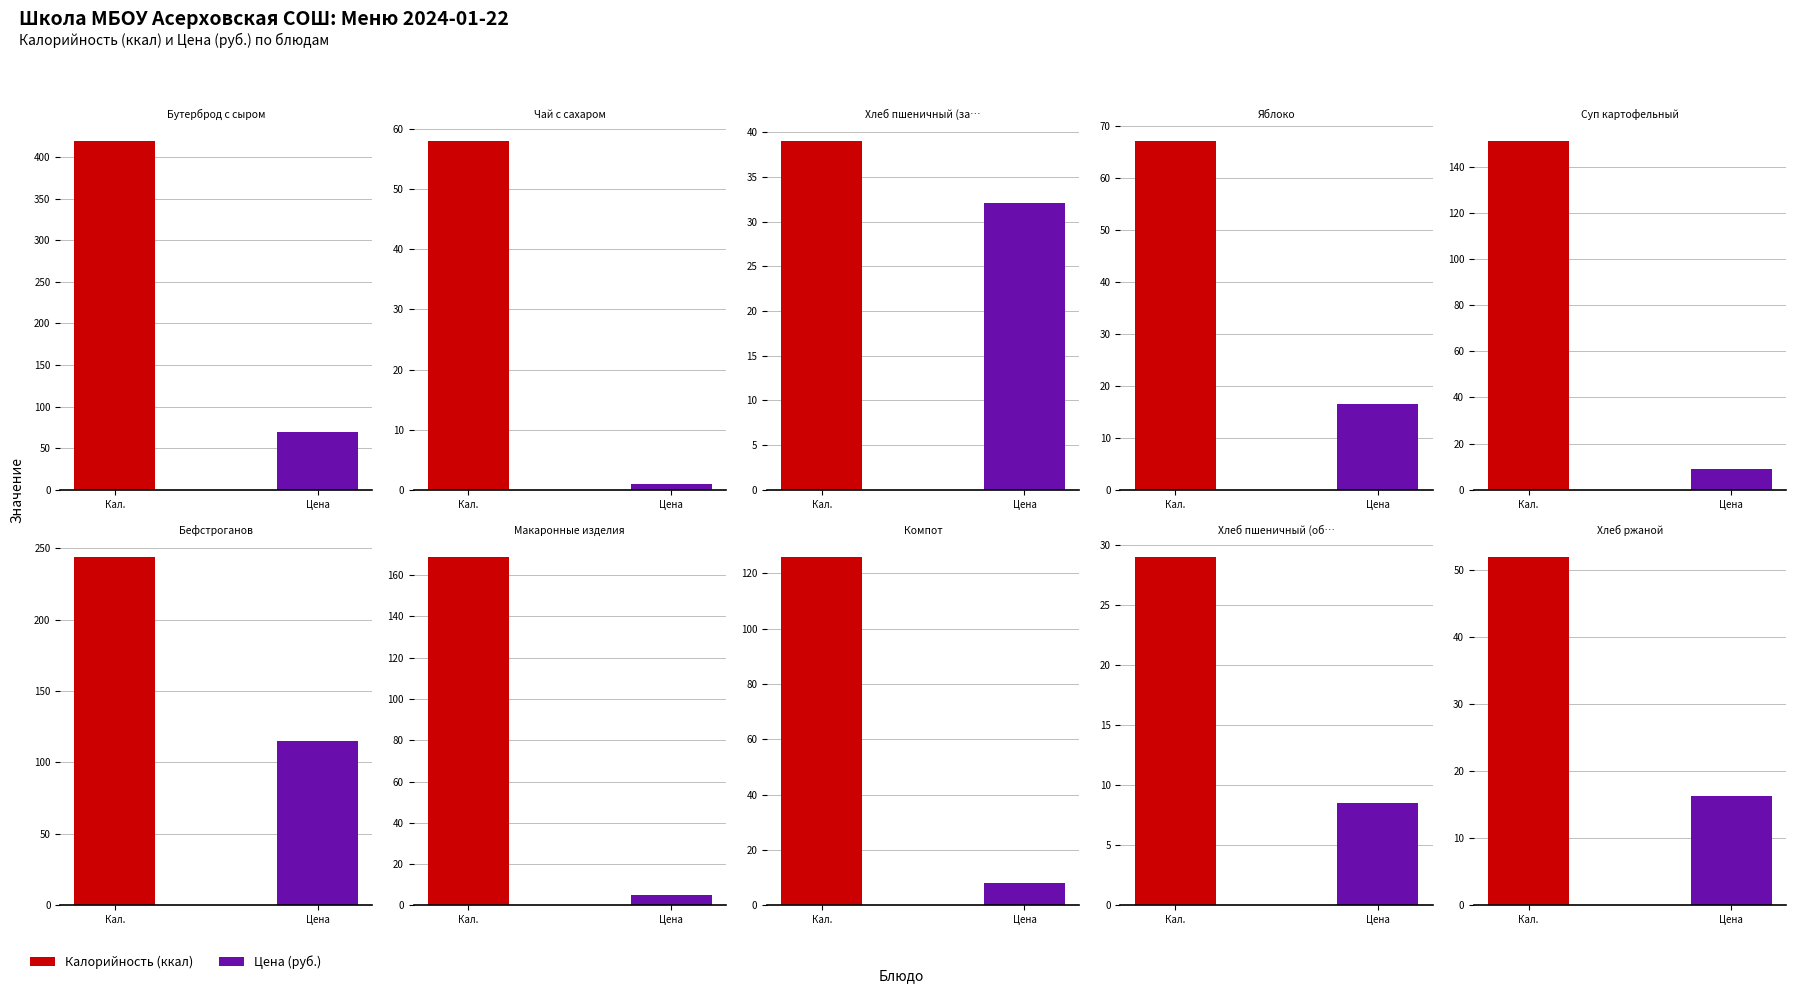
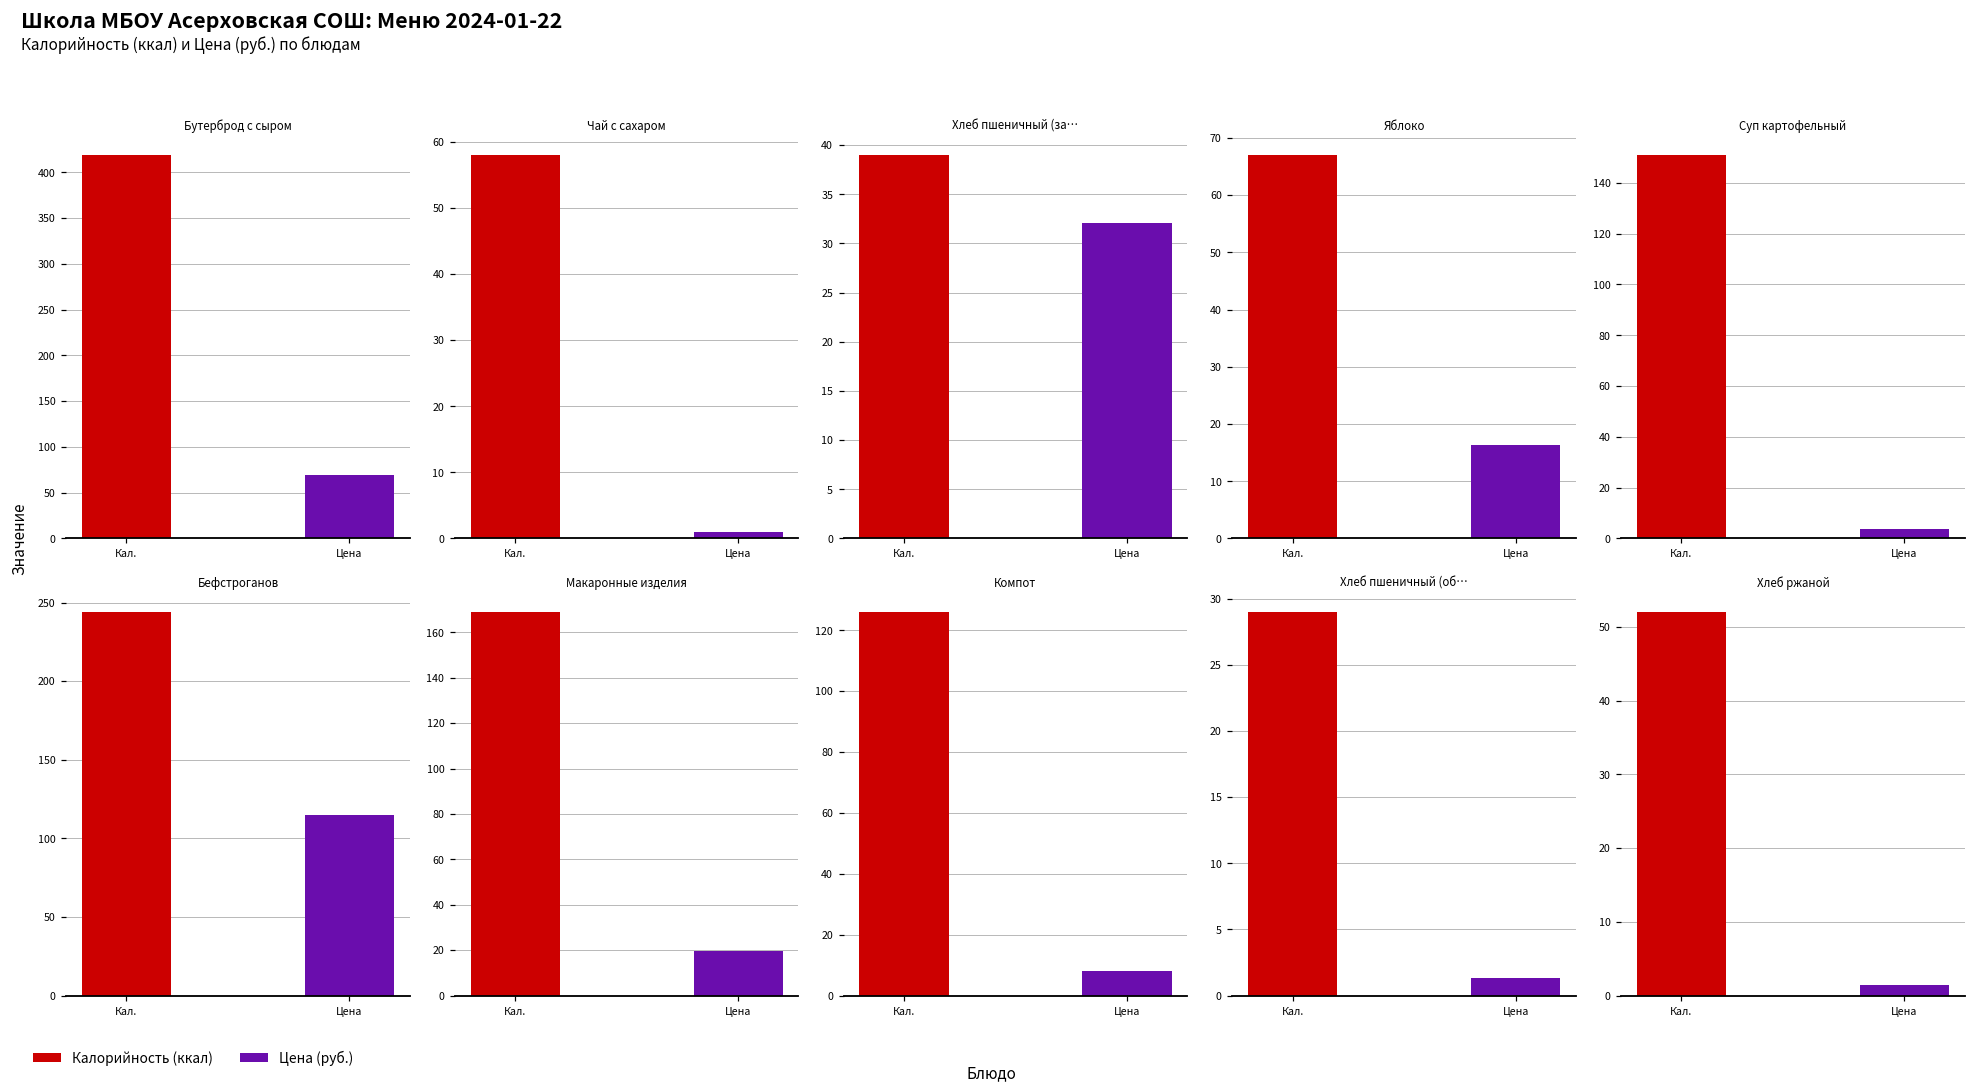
Суп картофельный, Цена: 9 -> 4
Макаронные изделия, Цена: 5 -> 20
Хлеб пшеничный (об…, Цена: 8.5 -> 1.3
Хлеб ржаной, Цена: 16 -> 1
